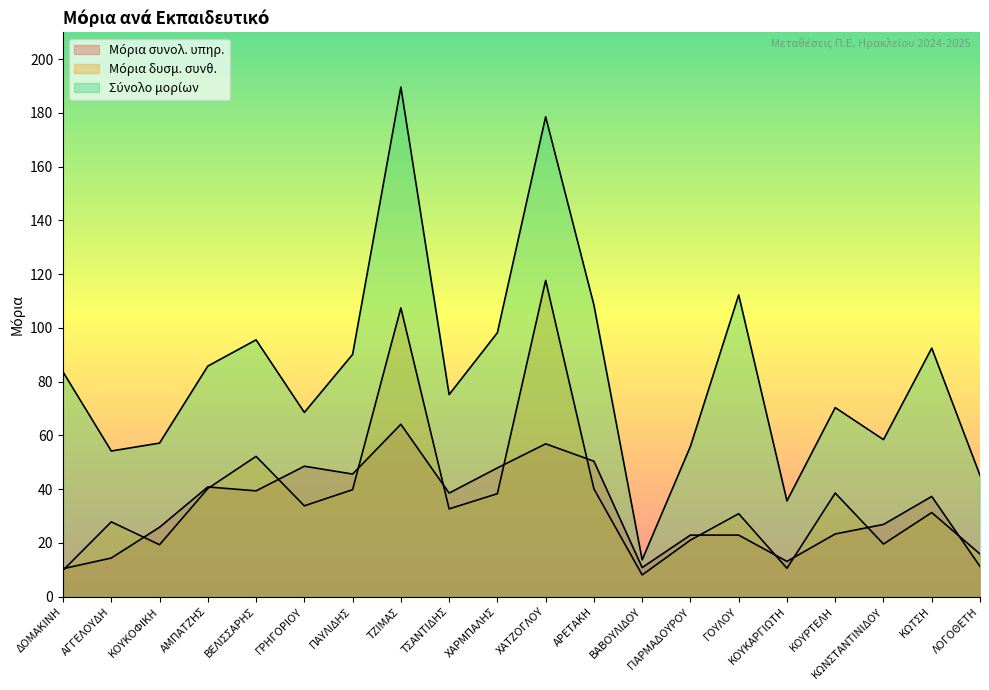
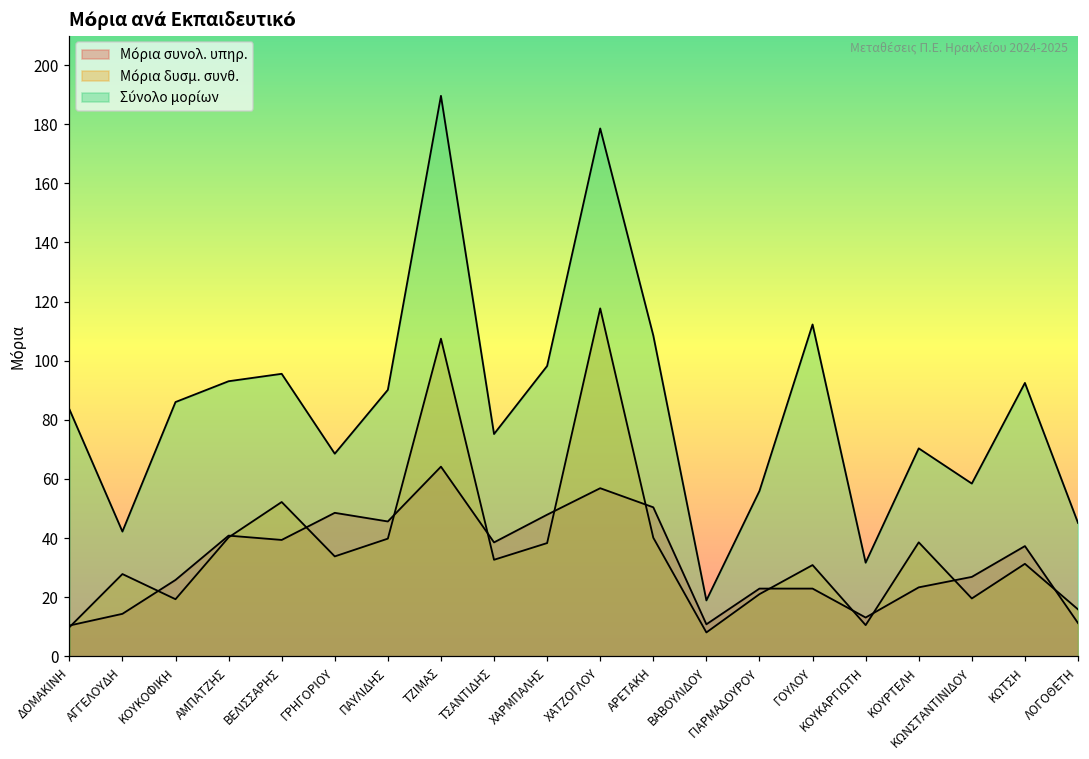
Σύνολο μορίων, ΑΓΓΕΛΟΥΔΗ: 54 -> 42
Σύνολο μορίων, ΚΟΥΚΟΦΙΚΗ: 57 -> 86
Σύνολο μορίων, ΑΜΠΑΤΖΗΣ: 86 -> 93
Σύνολο μορίων, ΒΑΒΟΥΛΙΔΟΥ: 14 -> 19
Σύνολο μορίων, ΚΟΥΚΑΡΓΙΩΤΗ: 36 -> 32
